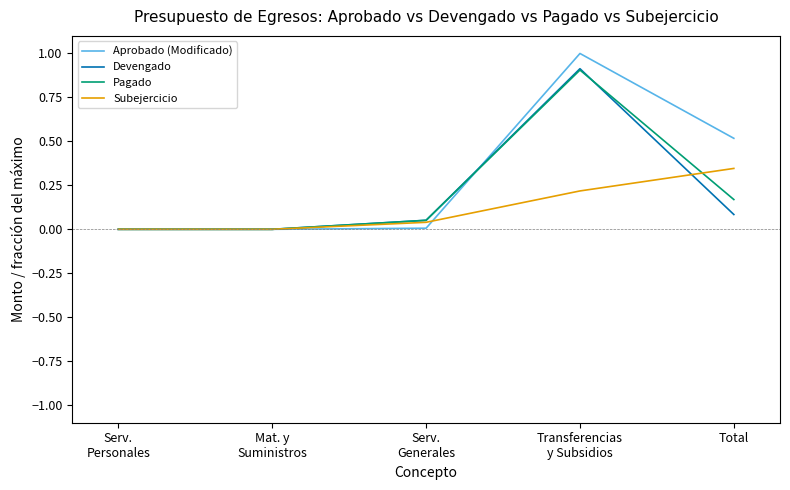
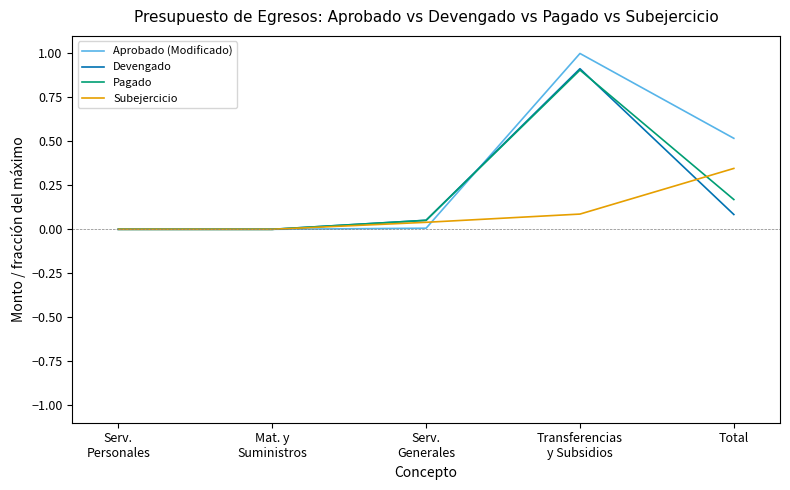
Subejercicio, Transferencias y Subsidios: 0.22 -> 0.09
